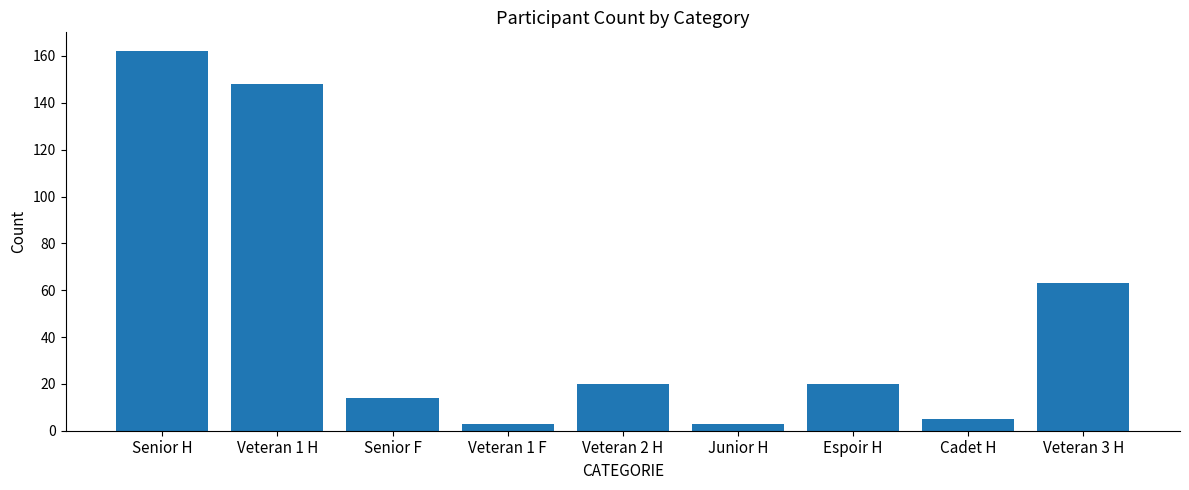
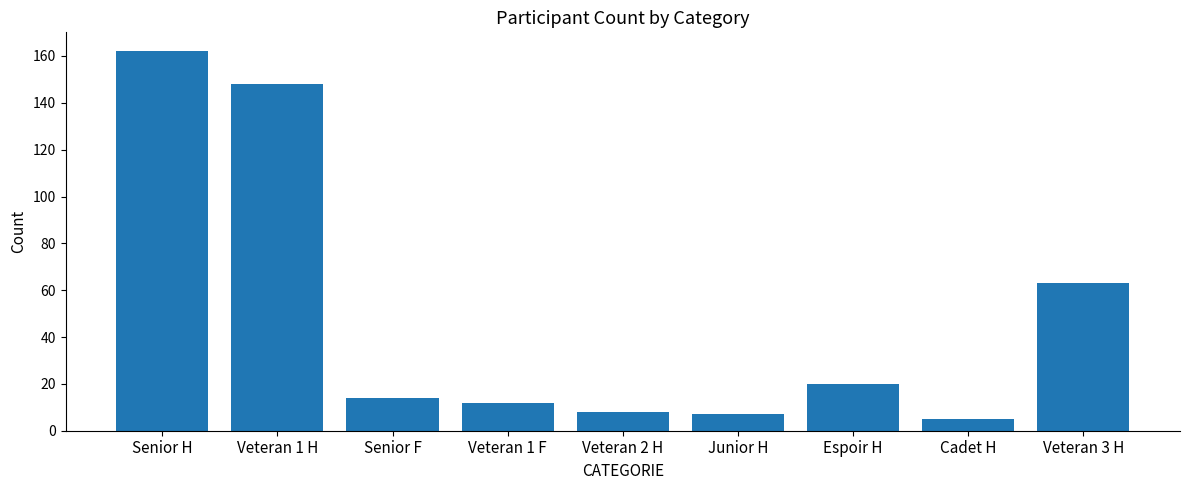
Veteran 1 F: 3 -> 12
Veteran 2 H: 20 -> 8
Junior H: 3 -> 7
